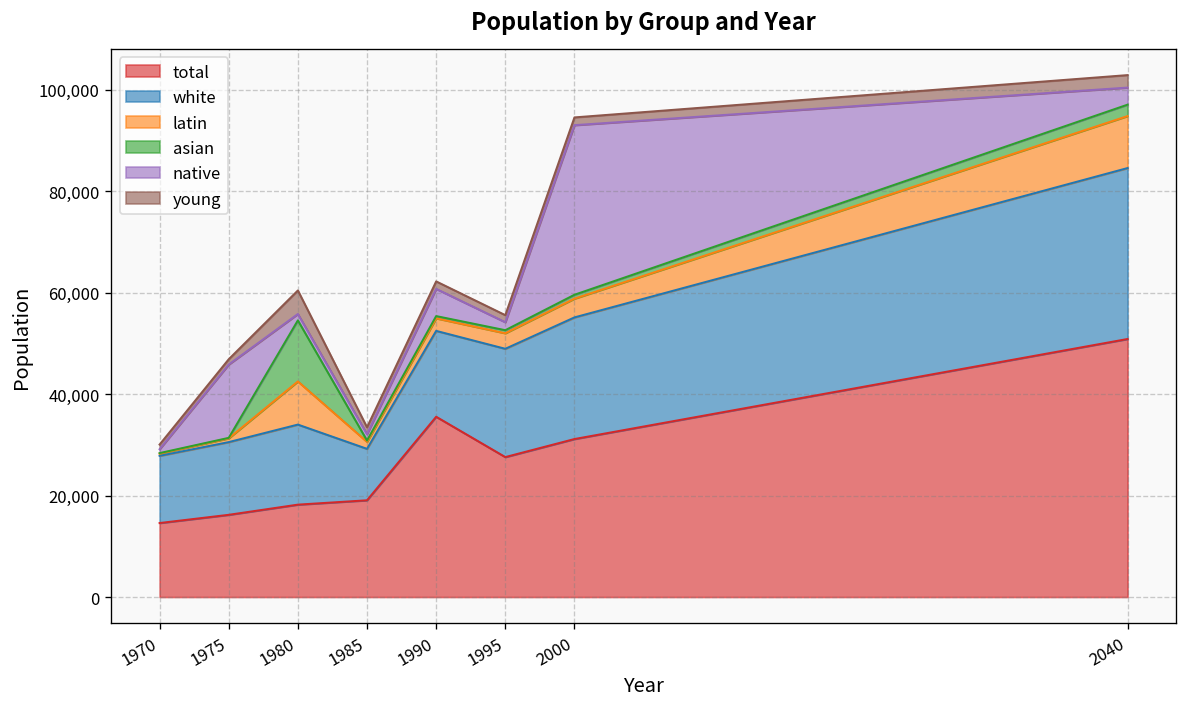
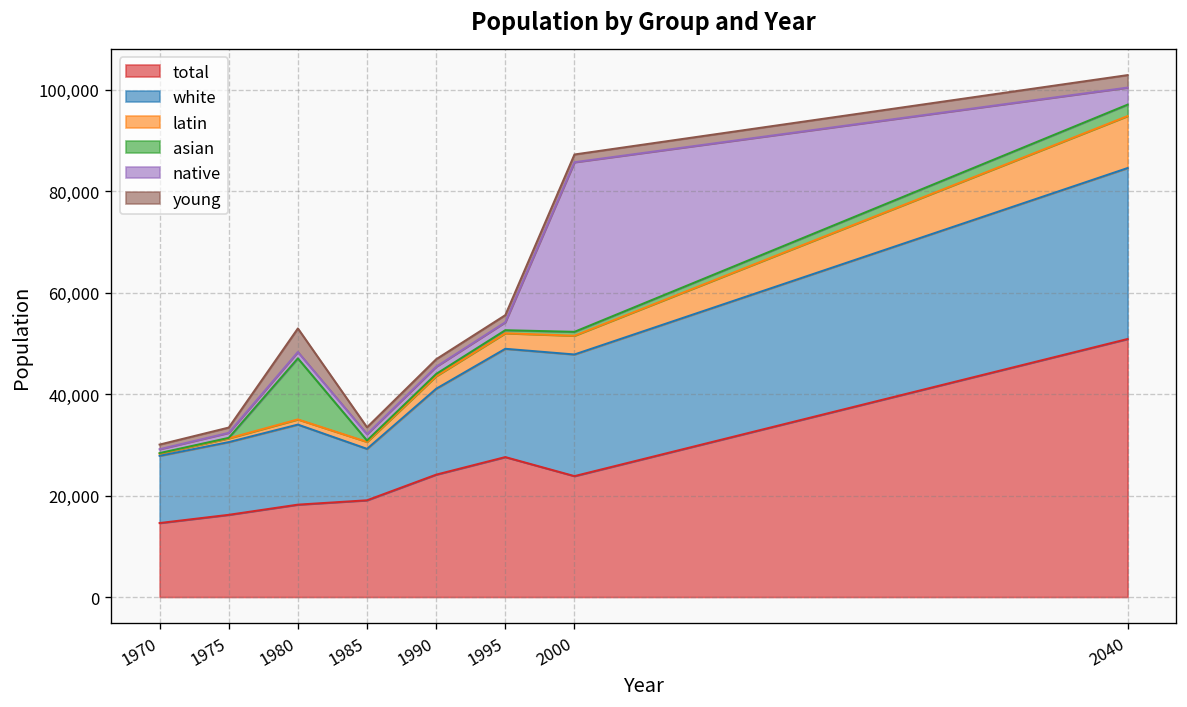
native, 1975: 14,000 -> 1,000
latin, 1980: 9,000 -> 1,000
total, 1990: 36,000 -> 24,000
native, 1990: 5,000 -> 1,000
total, 2000: 31,000 -> 24,000
